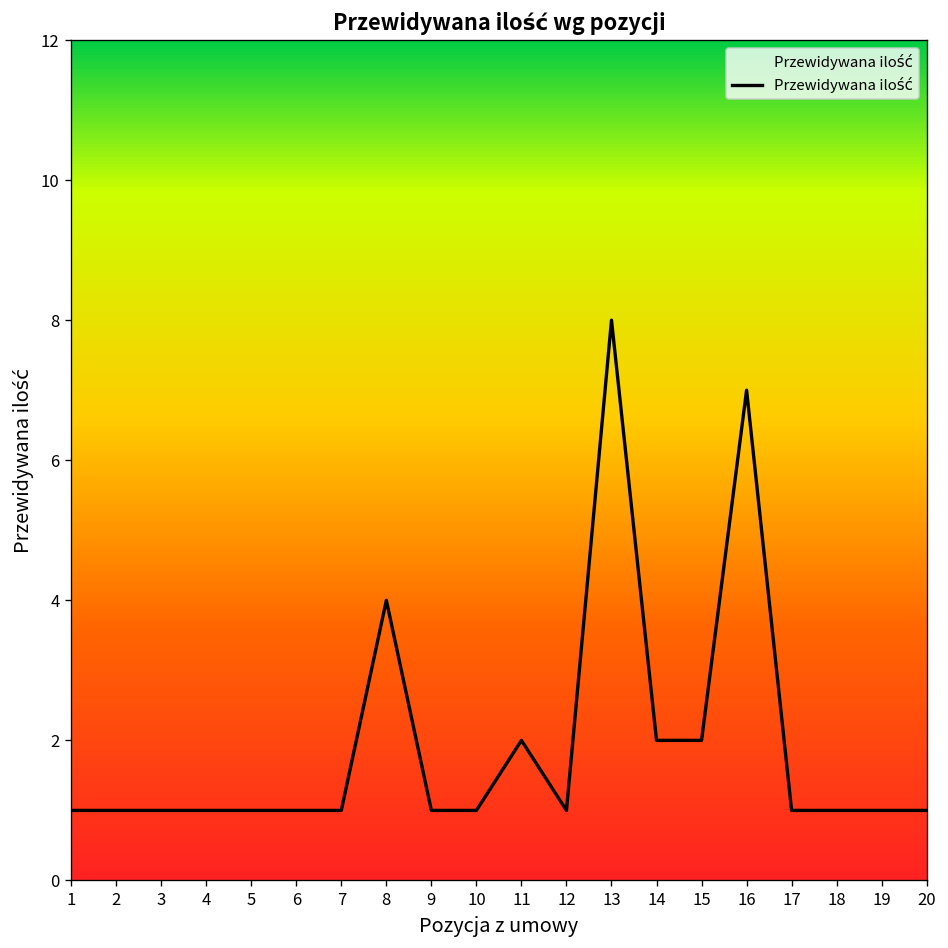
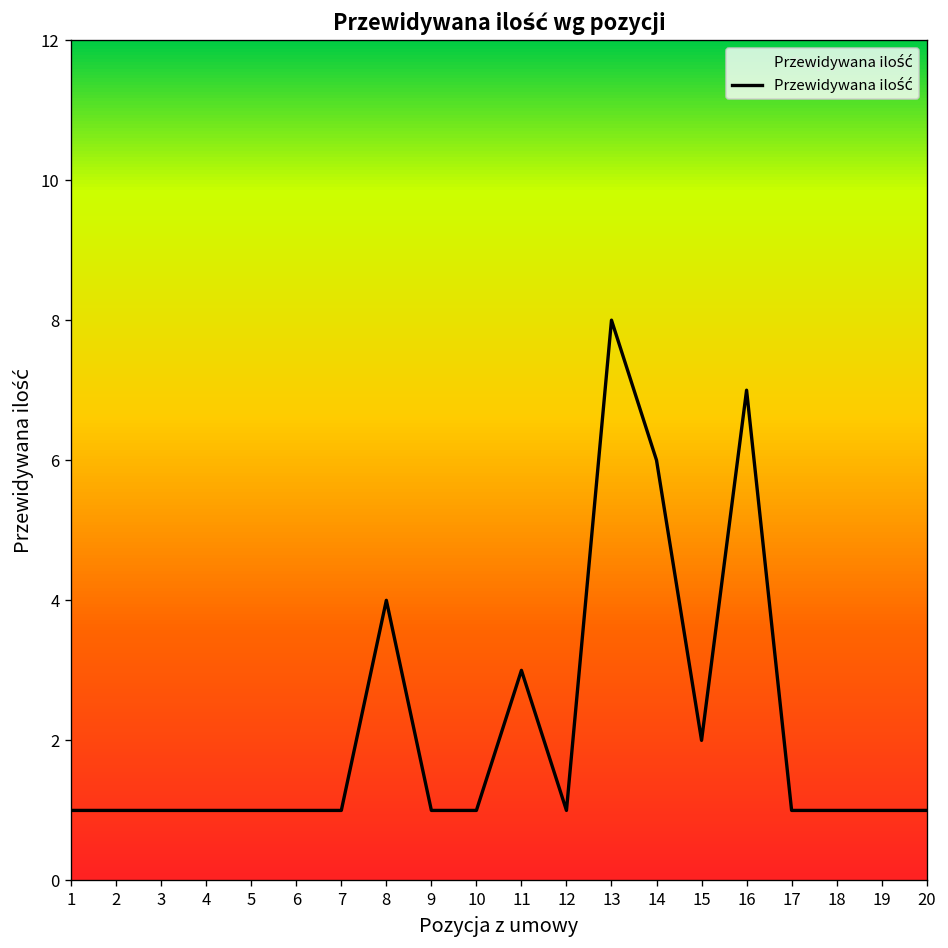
11: 2 -> 3
14: 2 -> 6
